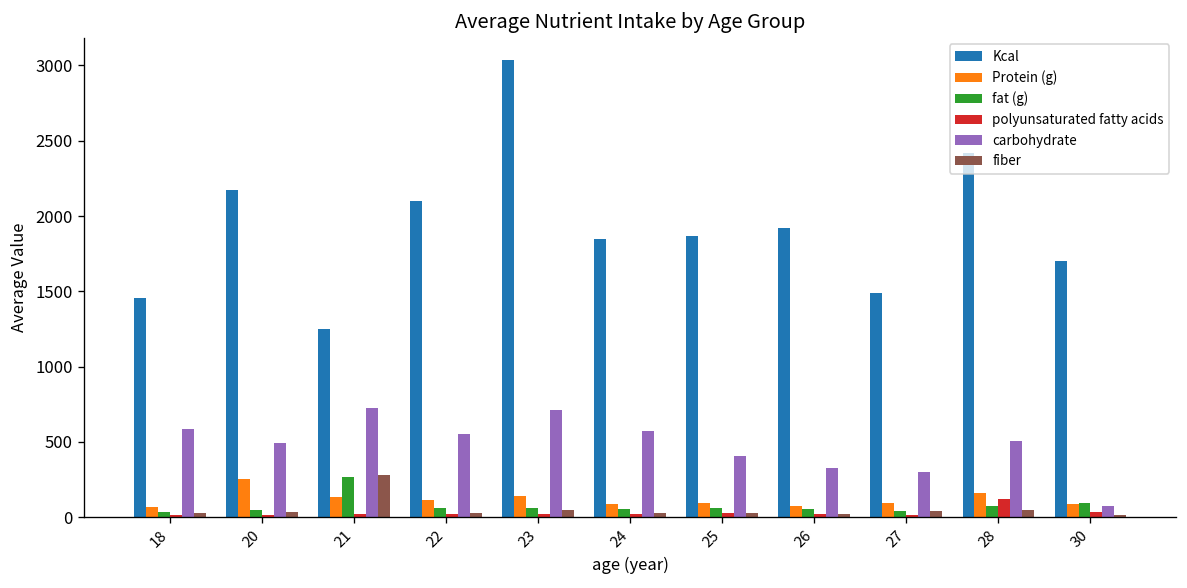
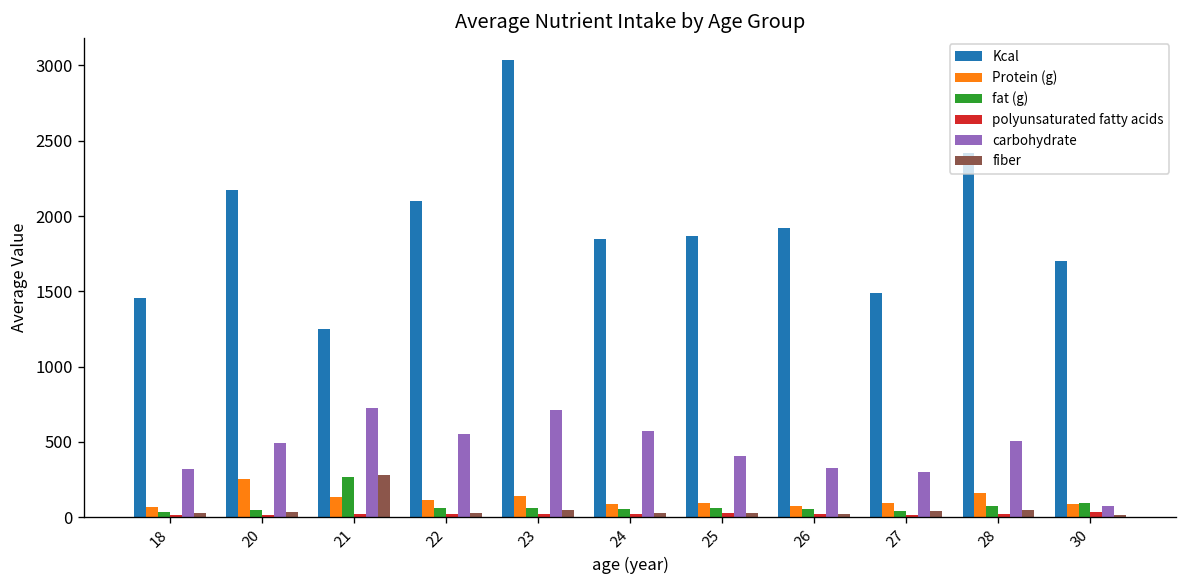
carbohydrate, 18: 590 -> 320
polyunsaturated fatty acids, 28: 120 -> 20
